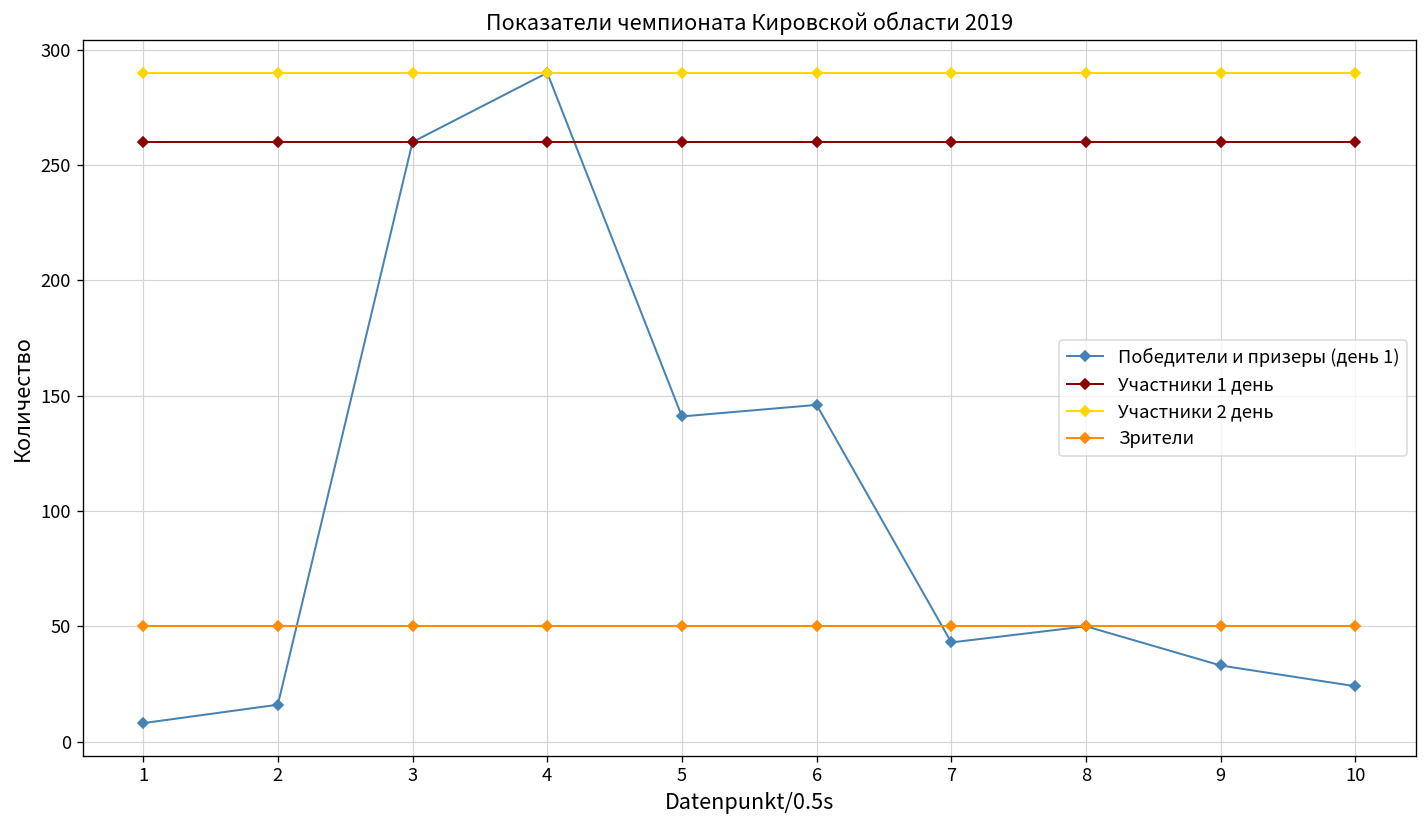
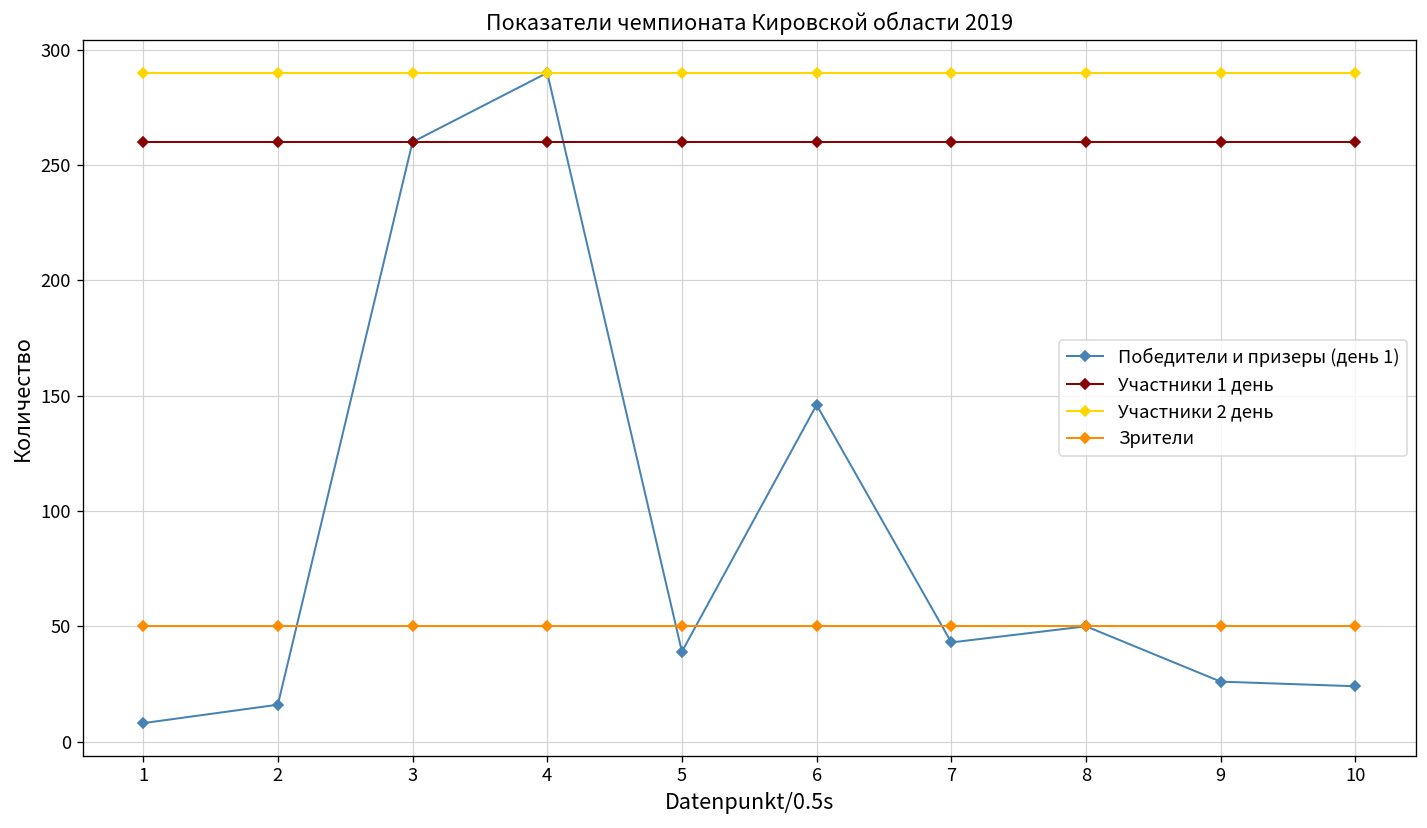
Победители и призеры (день 1), 5: 141 -> 39
Победители и призеры (день 1), 9: 33 -> 26
